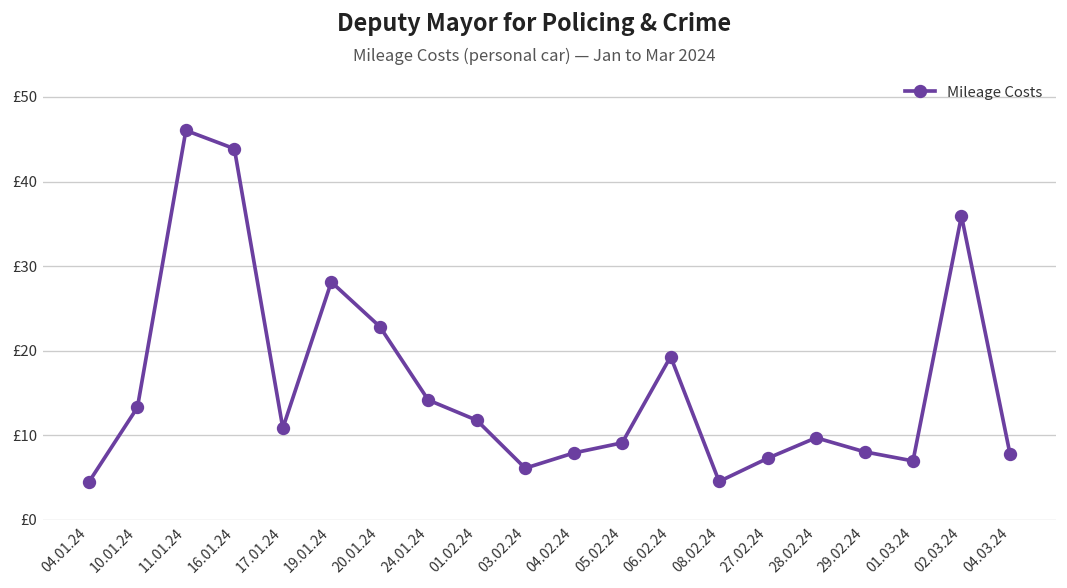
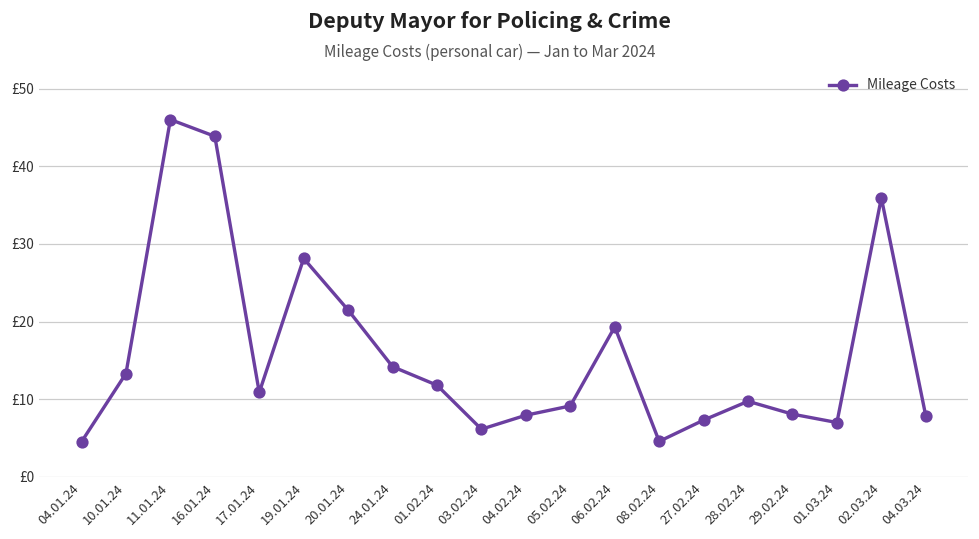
20.01.24: £23 -> £21
